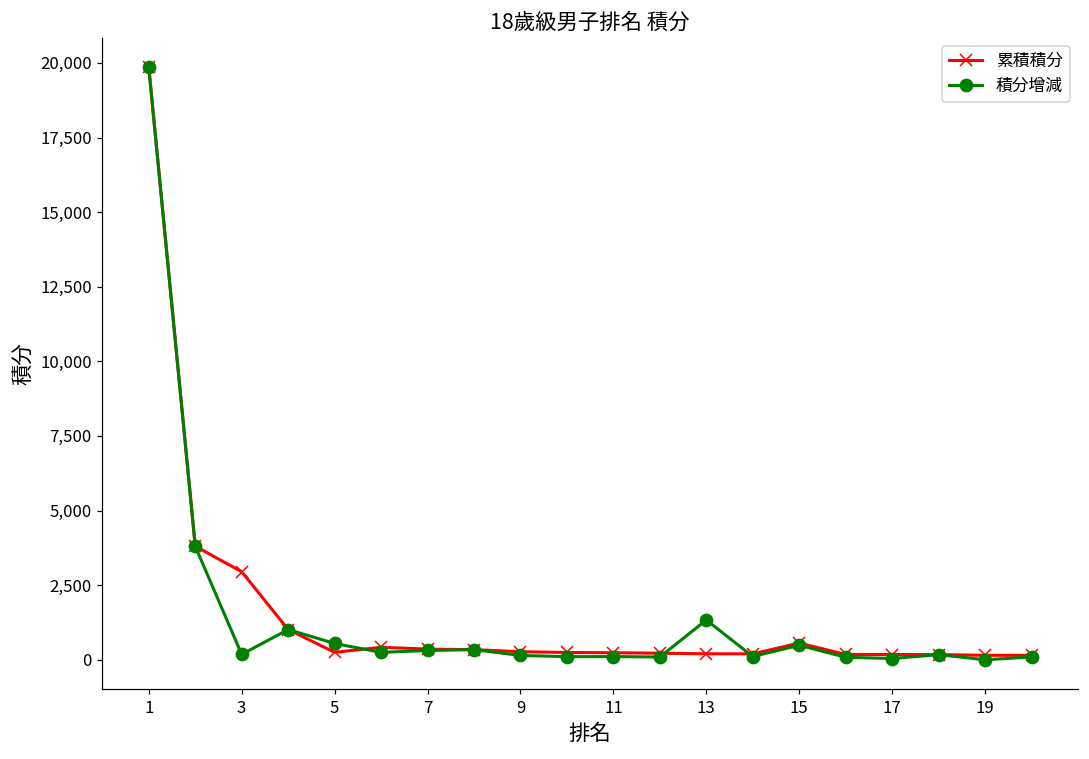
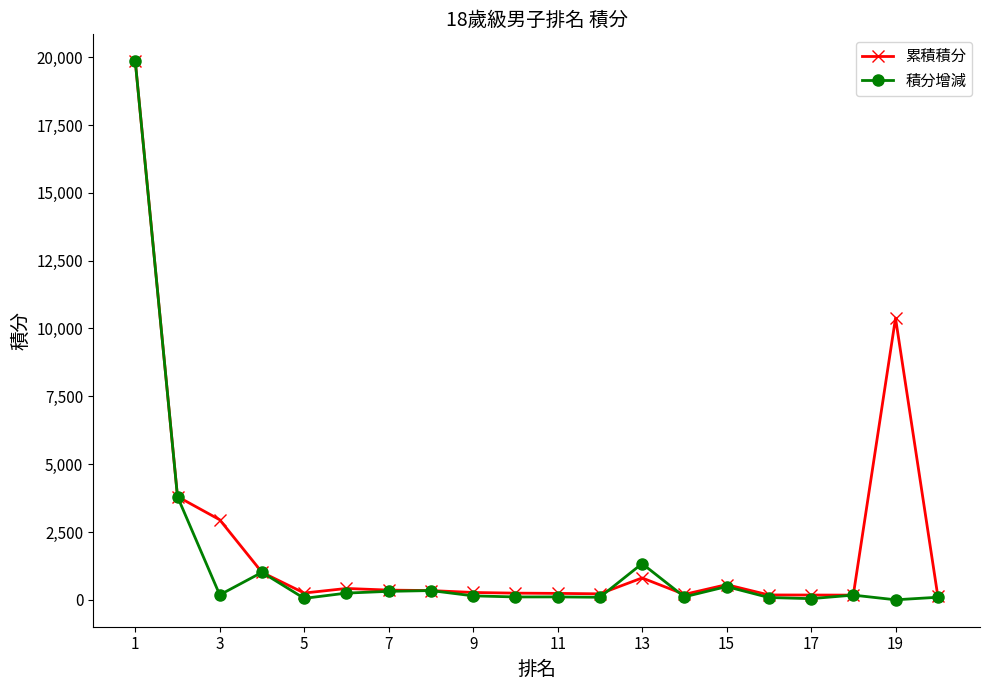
積分增減, 5: 500 -> 100
累積積分, 13: 200 -> 800
累積積分, 19: 200 -> 10,400
